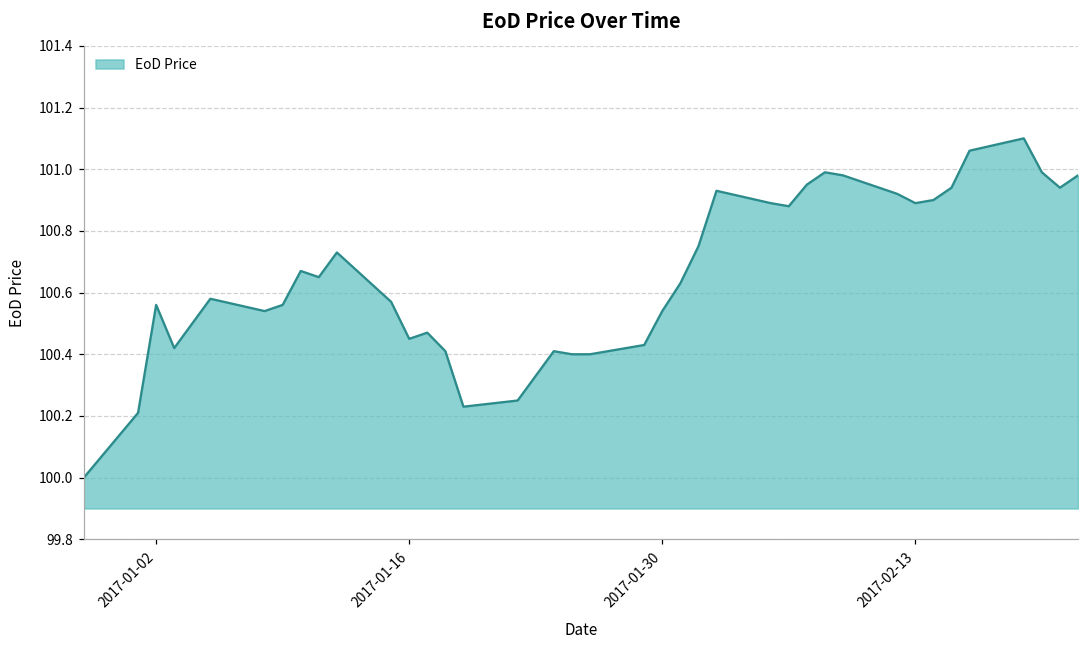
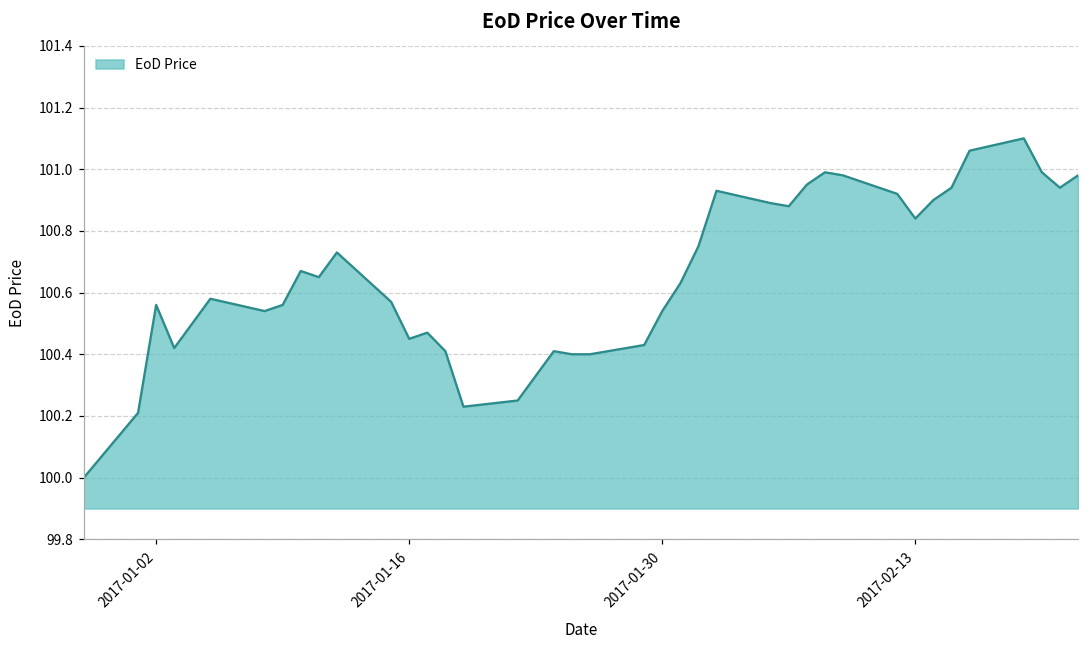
2017-02-13: 100.89 -> 100.84
